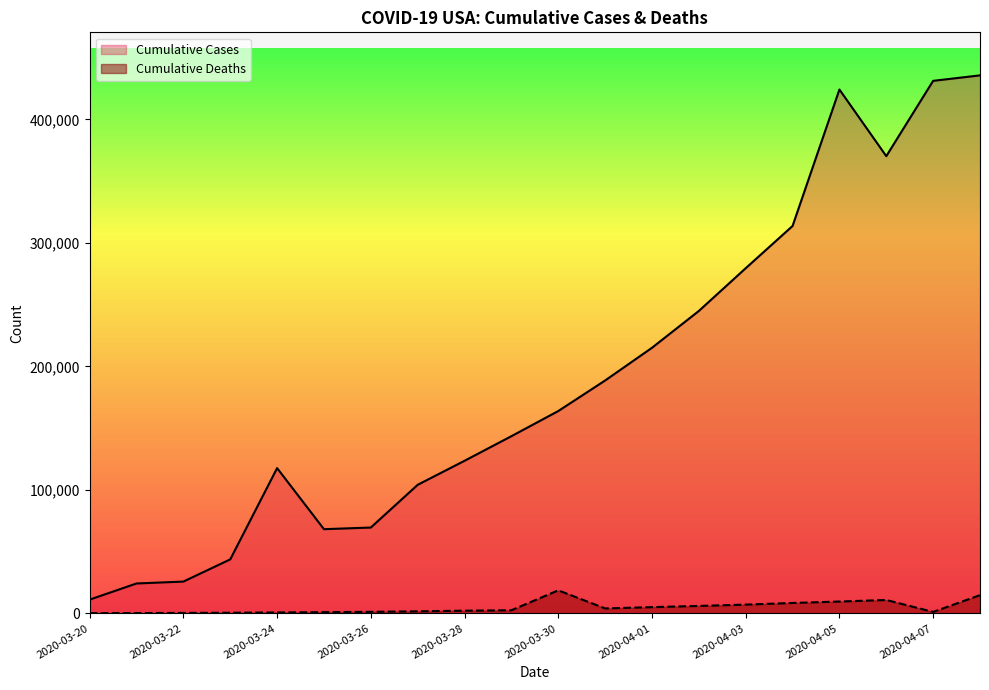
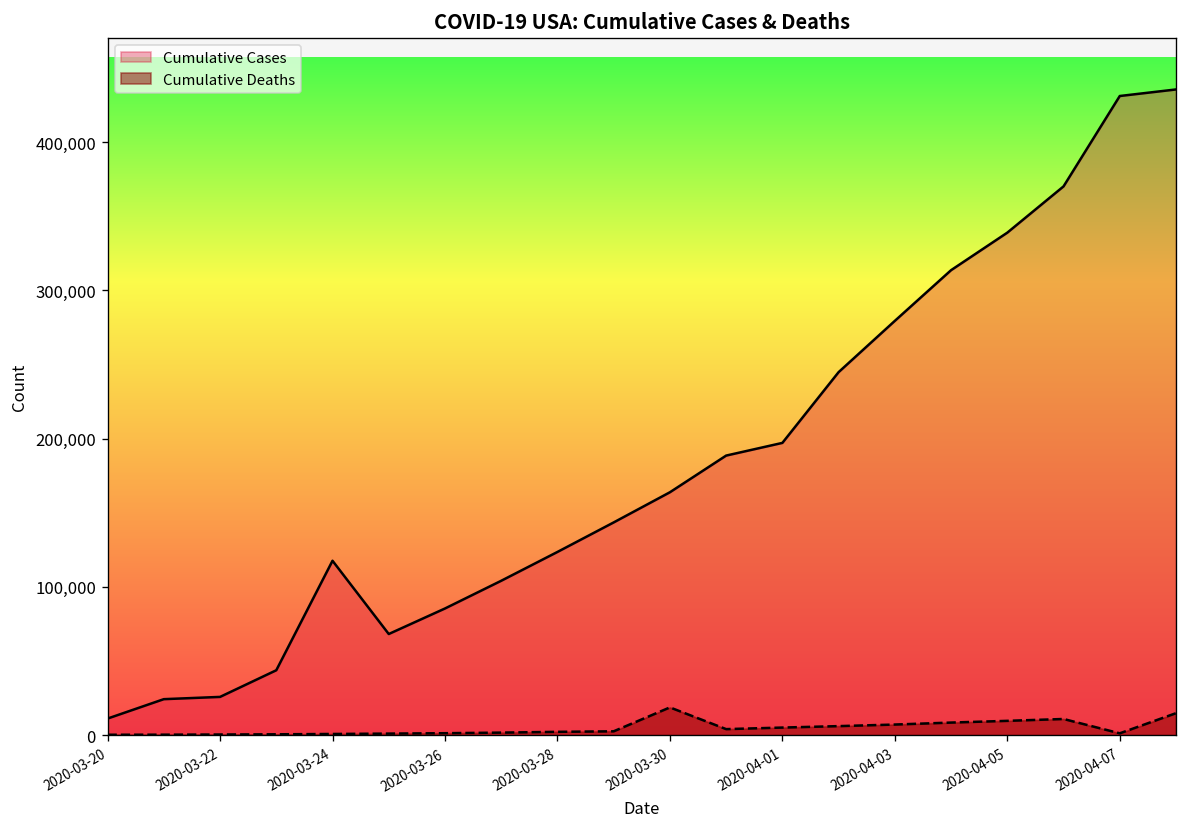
Cumulative Cases, 2020-03-26: 70,000 -> 85,000
Cumulative Cases, 2020-04-01: 215,000 -> 197,000
Cumulative Cases, 2020-04-05: 424,000 -> 339,000
